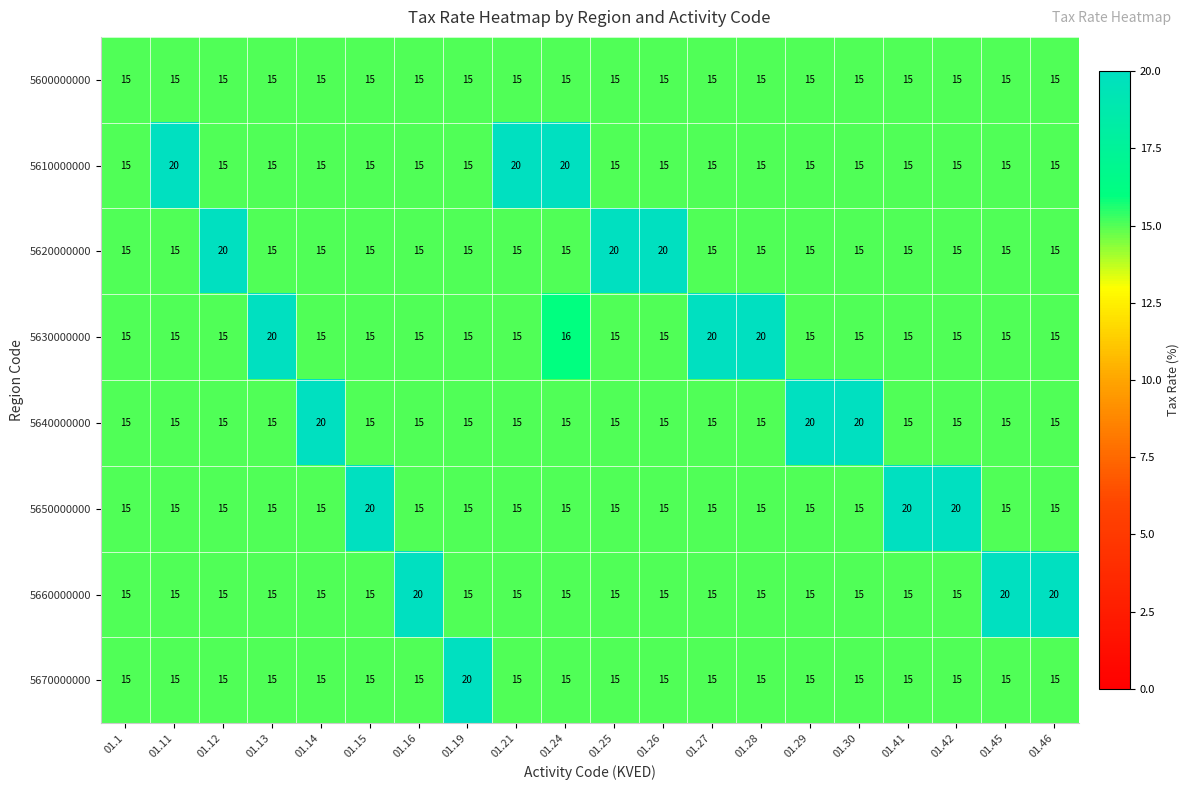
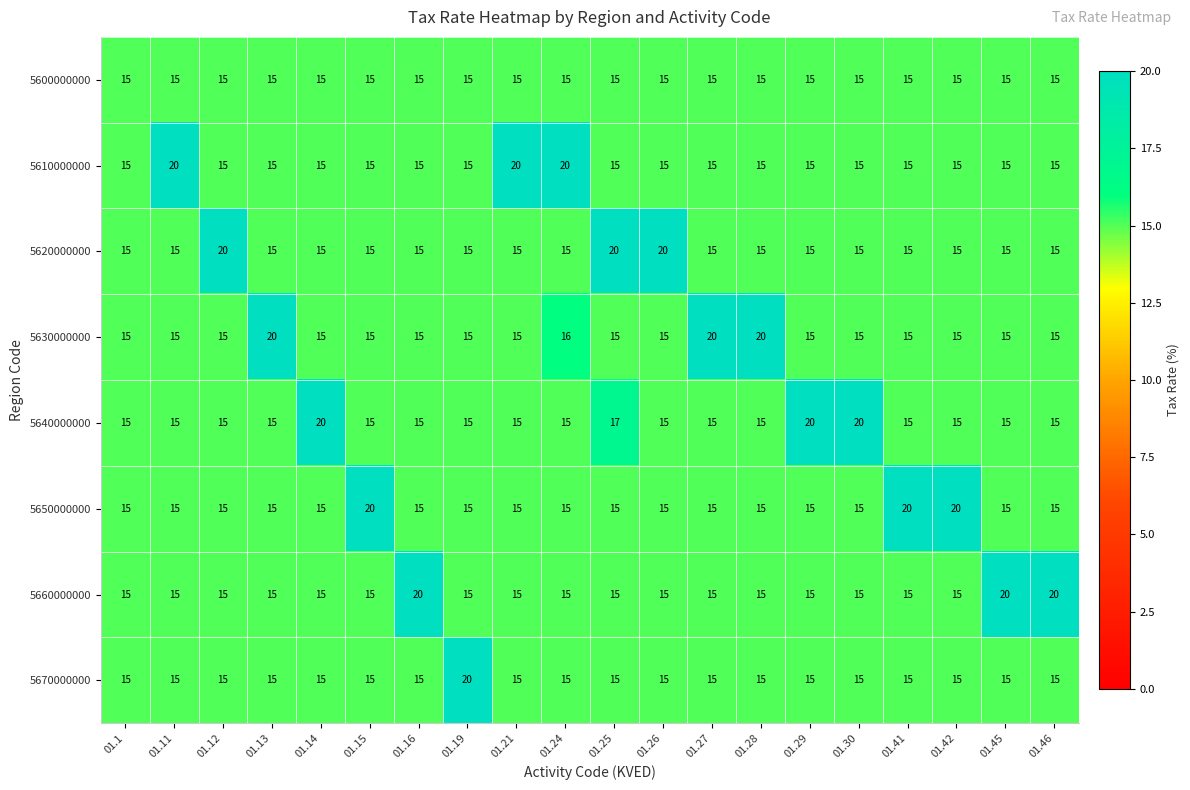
5640000000, 01.25: 15 -> 17
